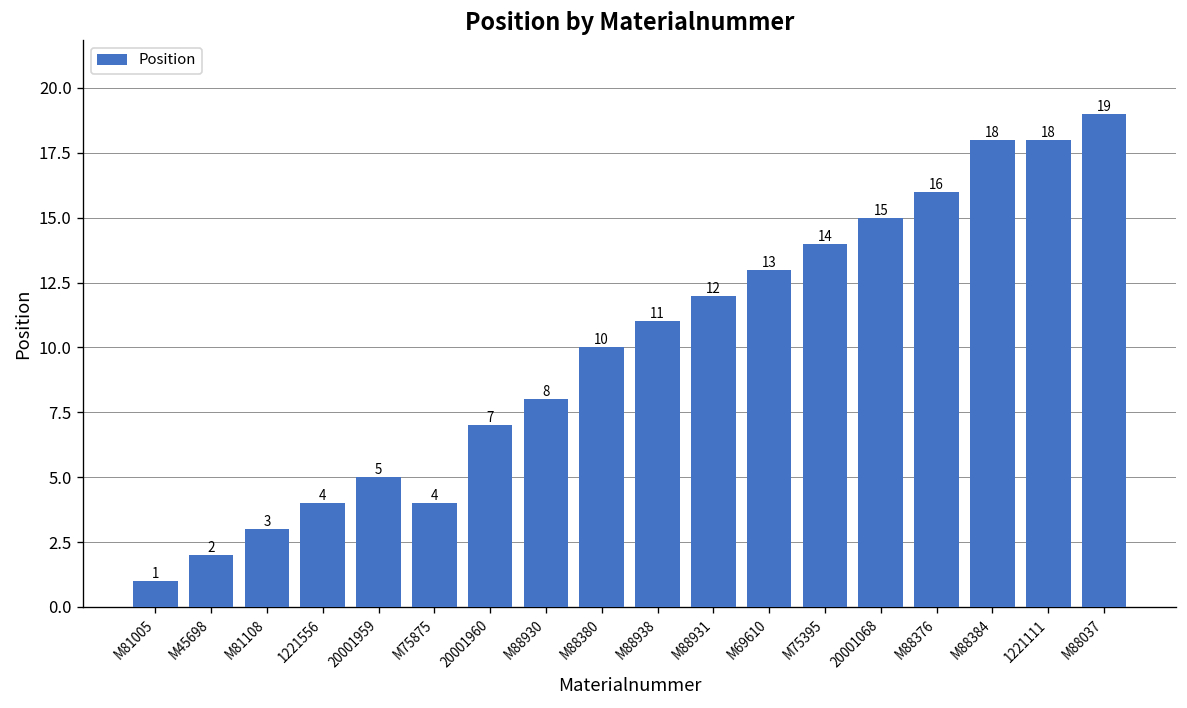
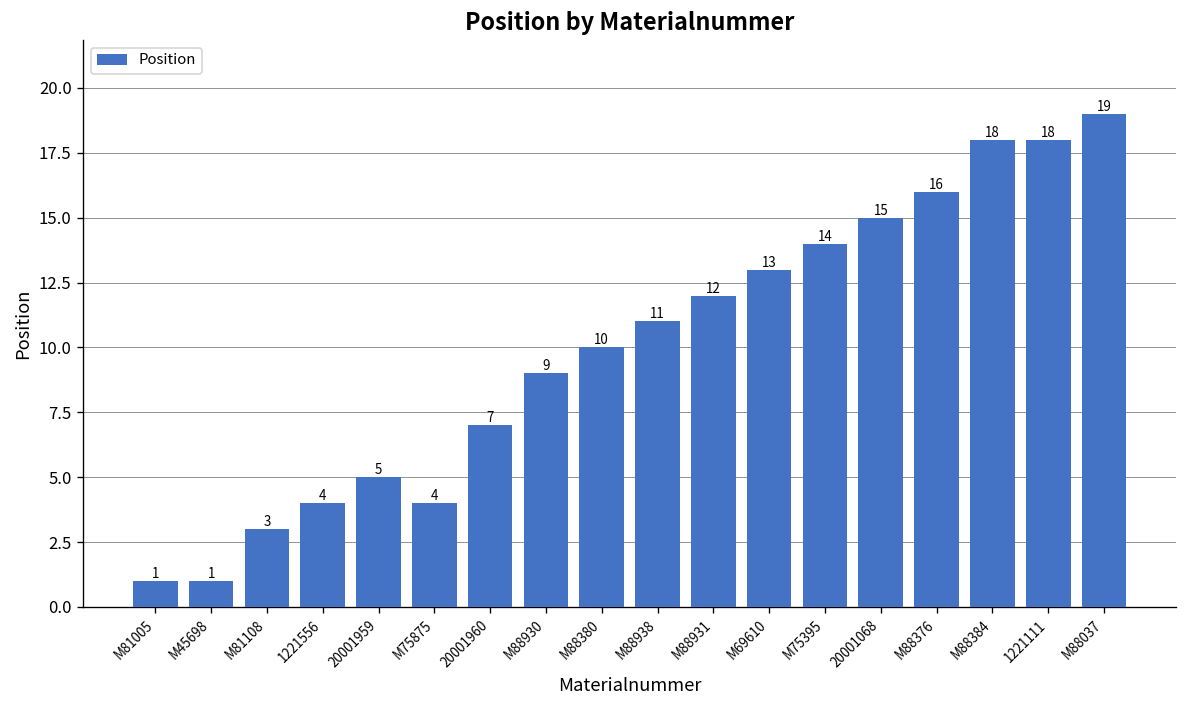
M45698: 2 -> 1
M88930: 8 -> 9
